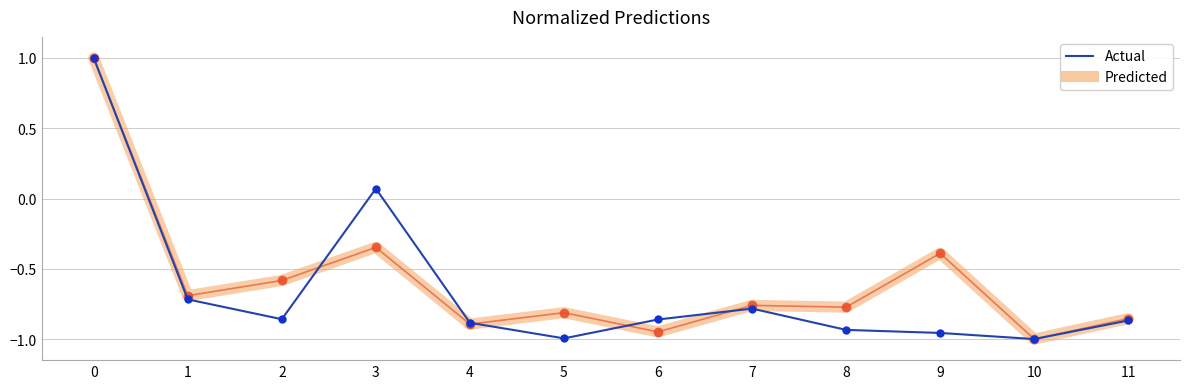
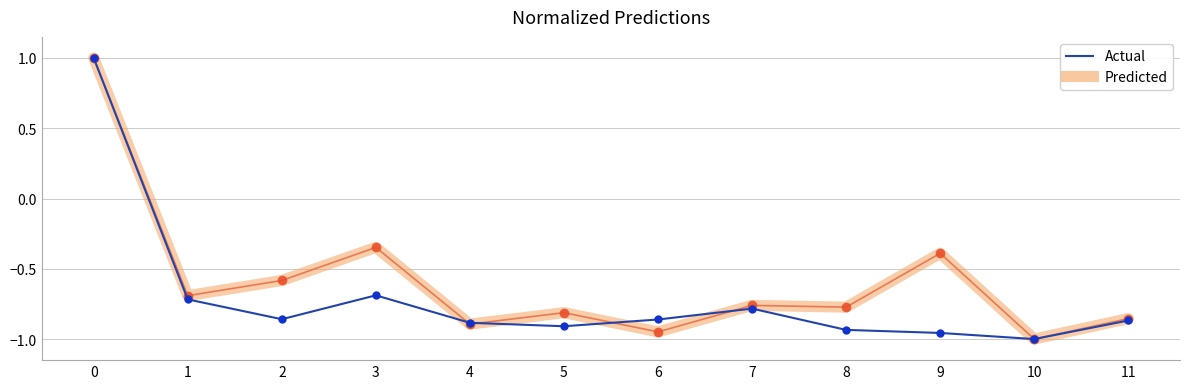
Actual, 3: 0.07 -> -0.69
Actual, 5: -1.00 -> -0.91
